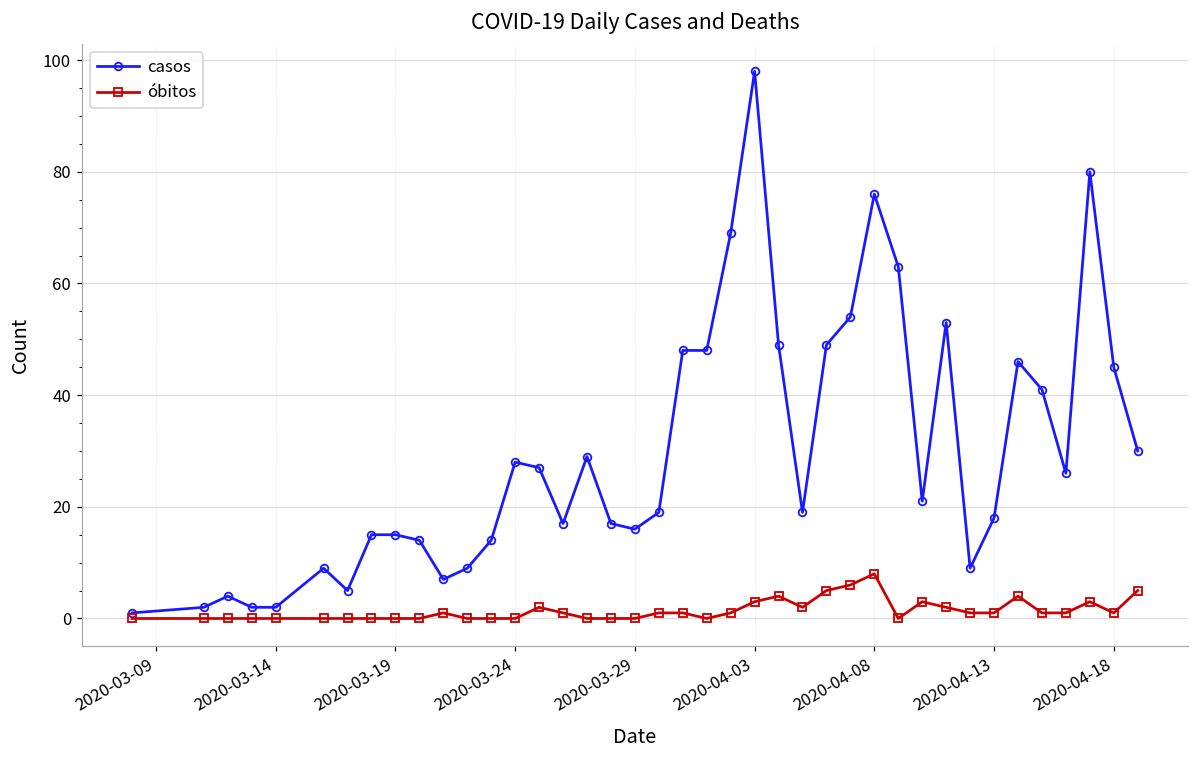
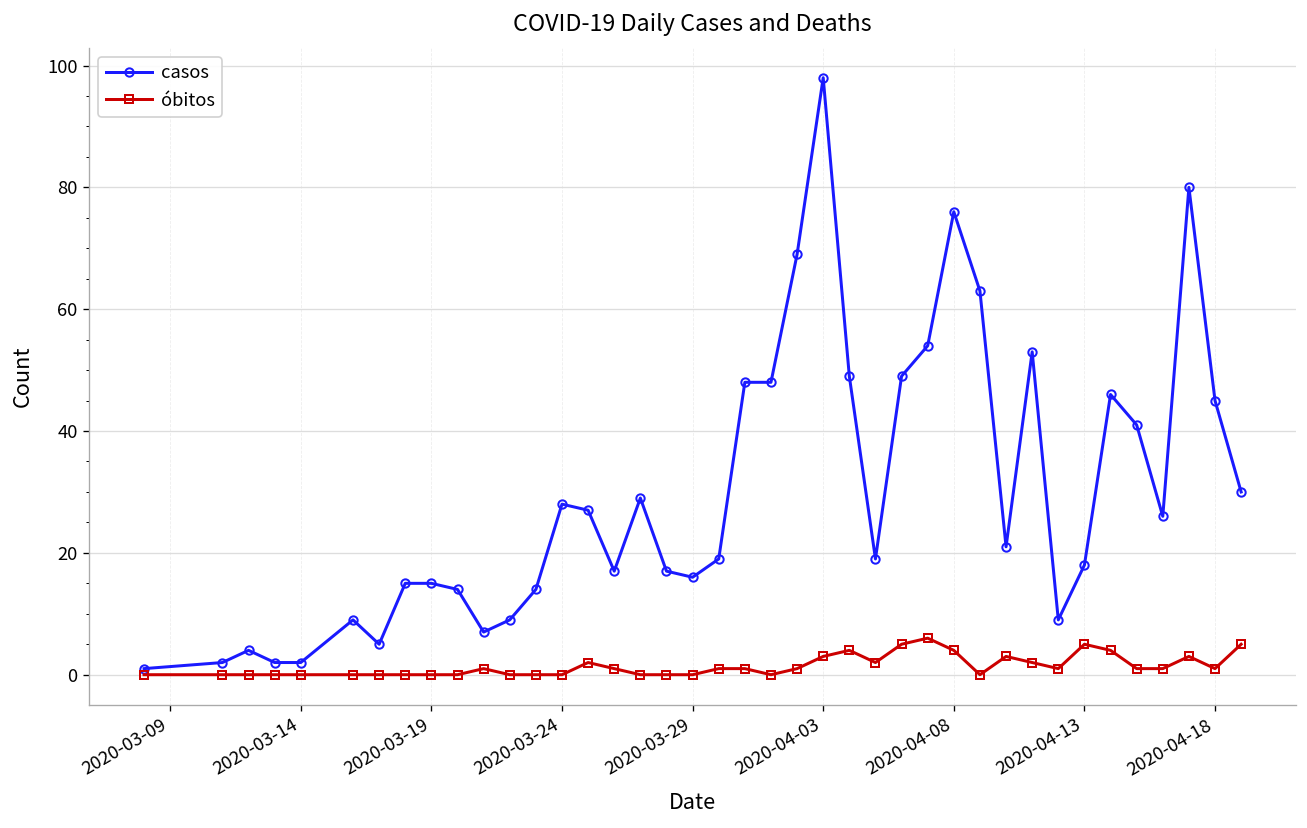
óbitos, 2020-04-08: 8 -> 4
óbitos, 2020-04-13: 1 -> 5
